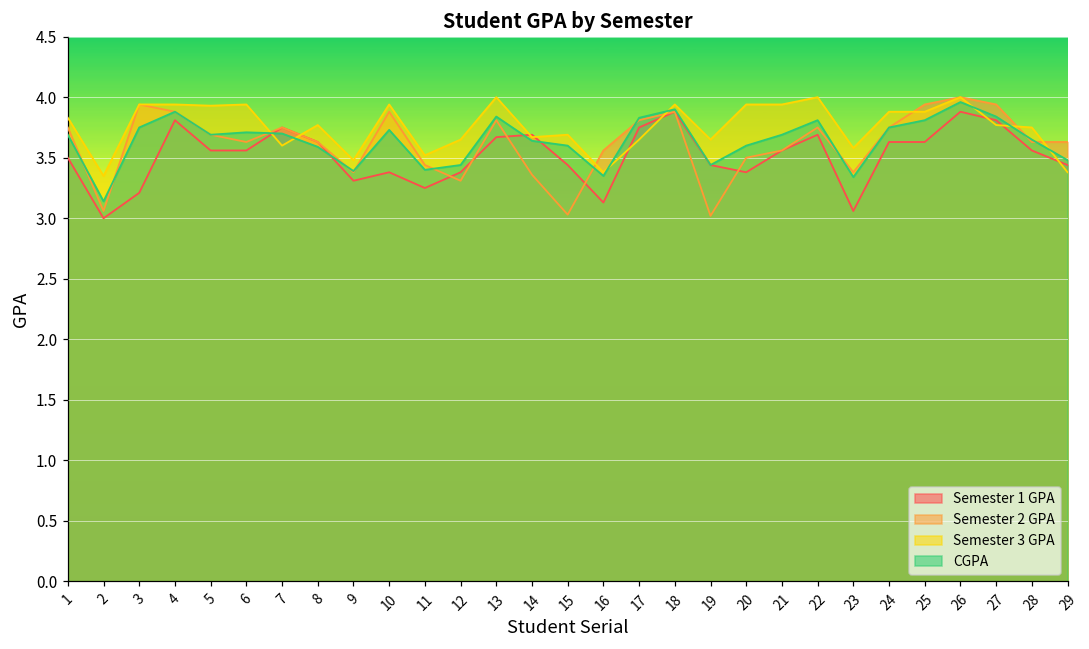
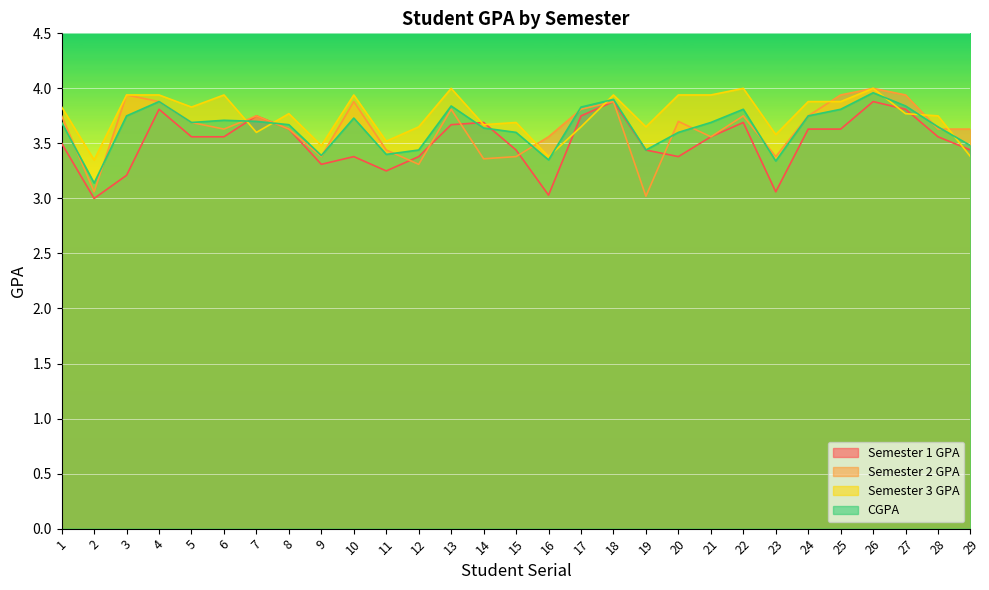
Semester 3 GPA, 5: 3.93 -> 3.83
CGPA, 8: 3.59 -> 3.67
Semester 2 GPA, 15: 3.03 -> 3.38
Semester 1 GPA, 16: 3.13 -> 3.03
Semester 2 GPA, 20: 3.5 -> 3.7
